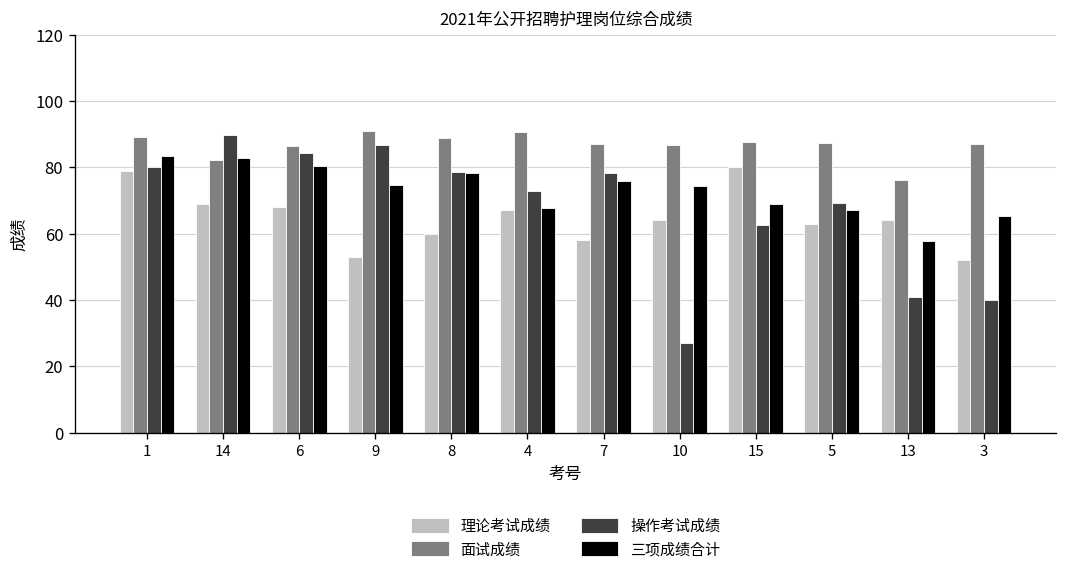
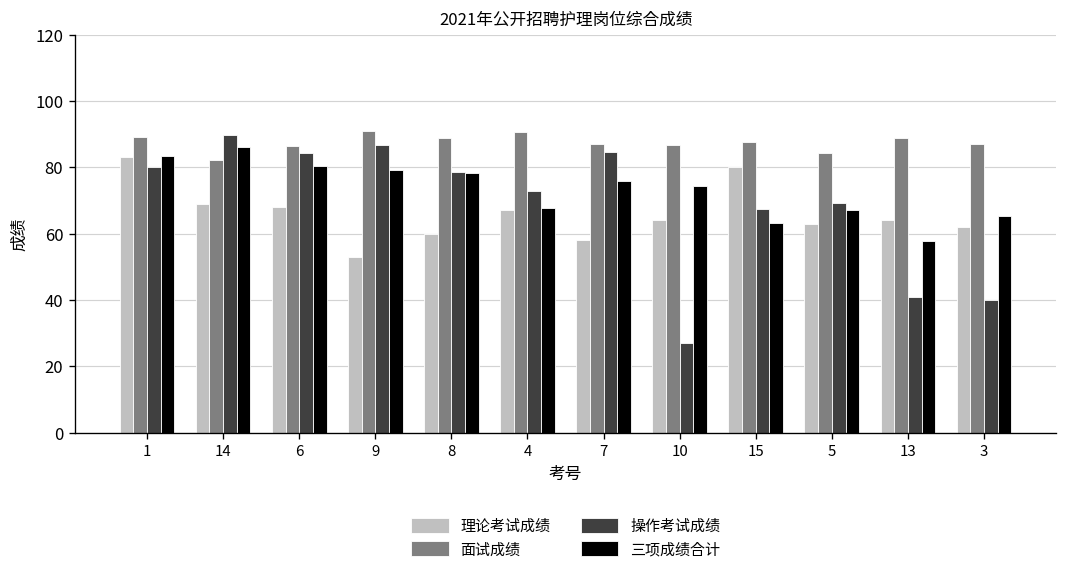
理论考试成绩, 1: 79 -> 83
三项成绩合计, 14: 83 -> 86
三项成绩合计, 9: 75 -> 79
操作考试成绩, 7: 78 -> 85
操作考试成绩, 15: 63 -> 68
三项成绩合计, 15: 69 -> 63
面试成绩, 5: 87 -> 84
面试成绩, 13: 76 -> 89
理论考试成绩, 3: 52 -> 62
